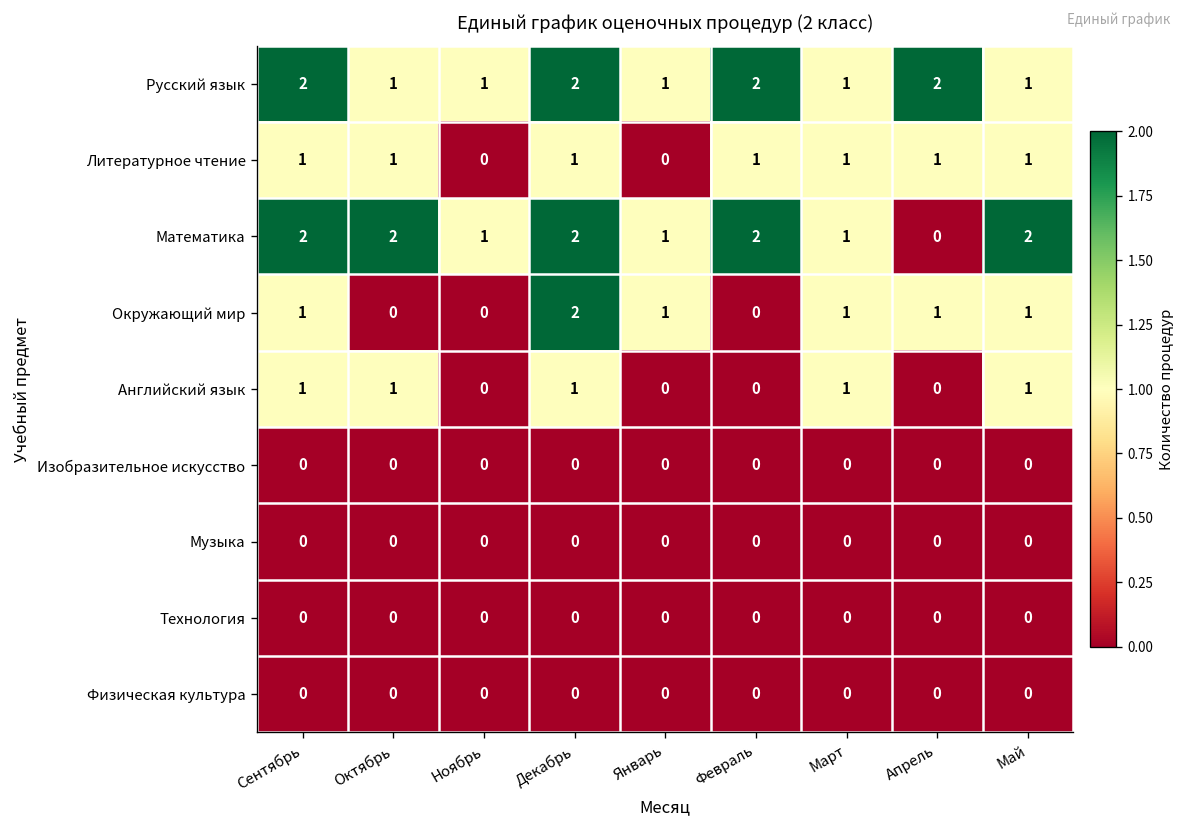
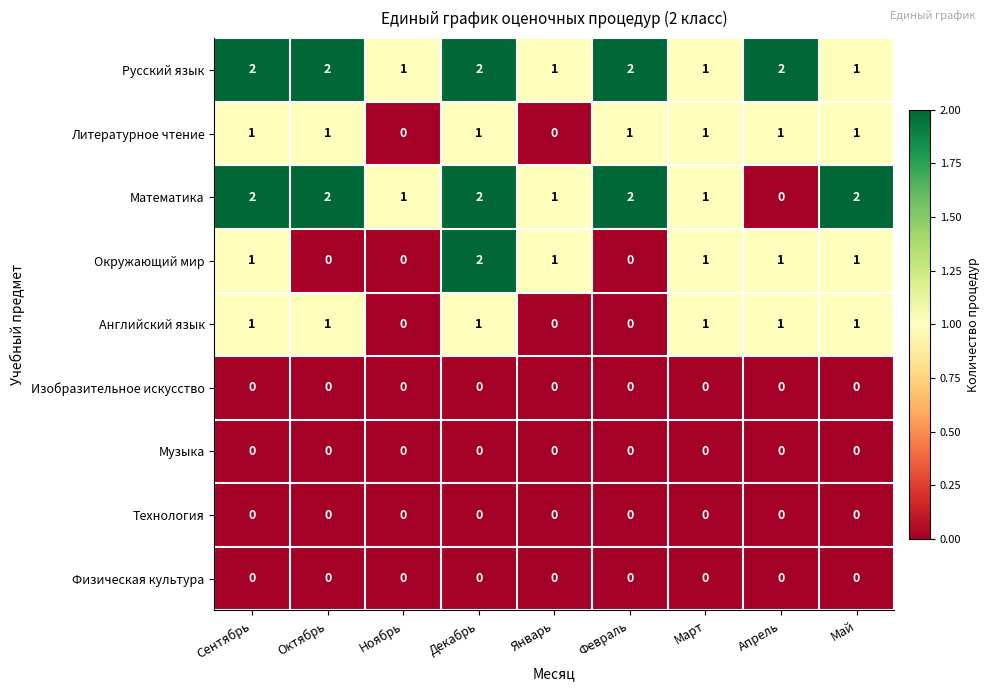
Русский язык, Октябрь: 1 -> 2
Английский язык, Апрель: 0 -> 1
